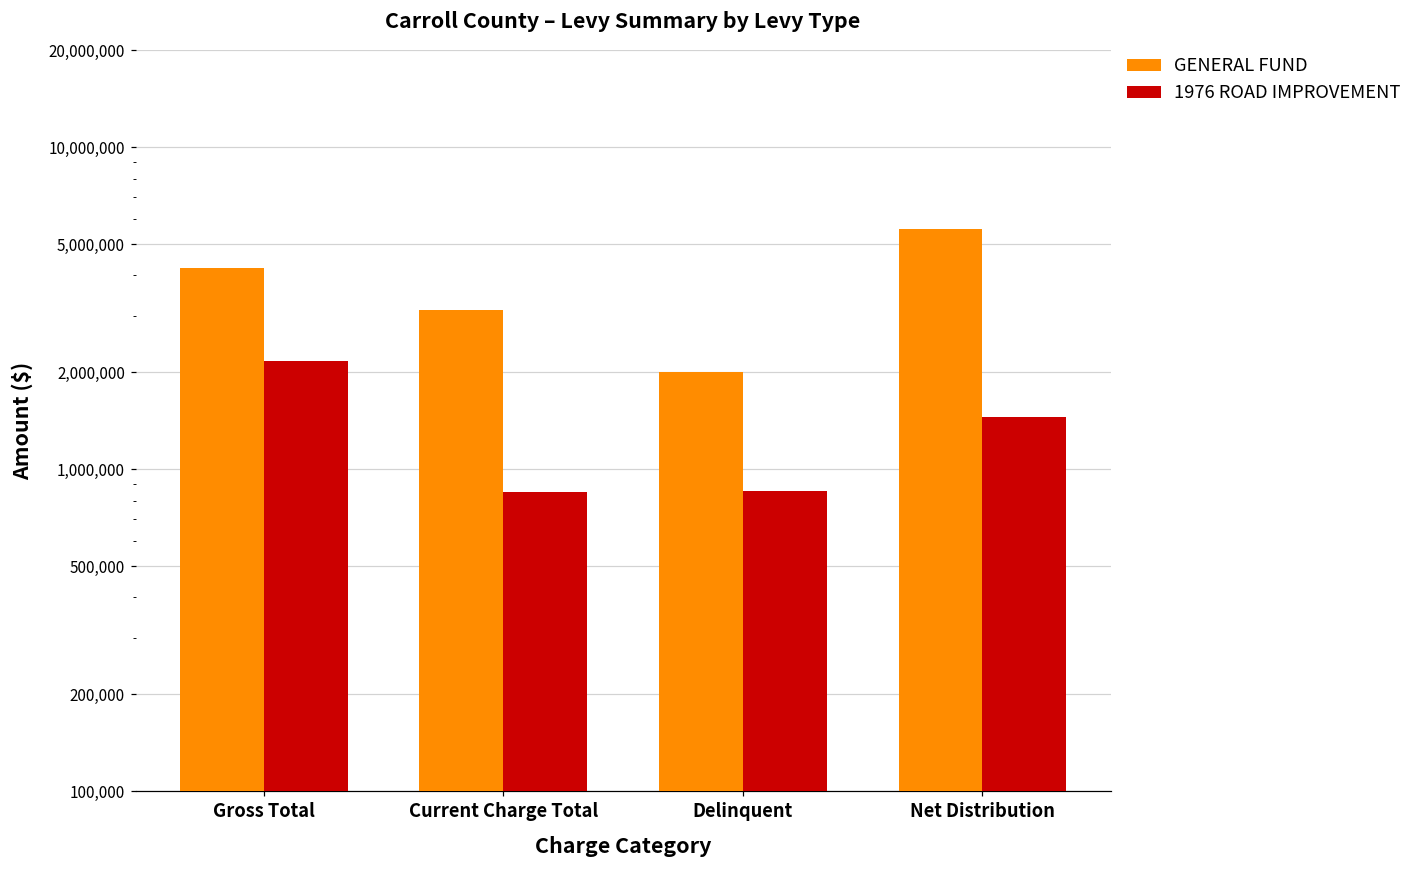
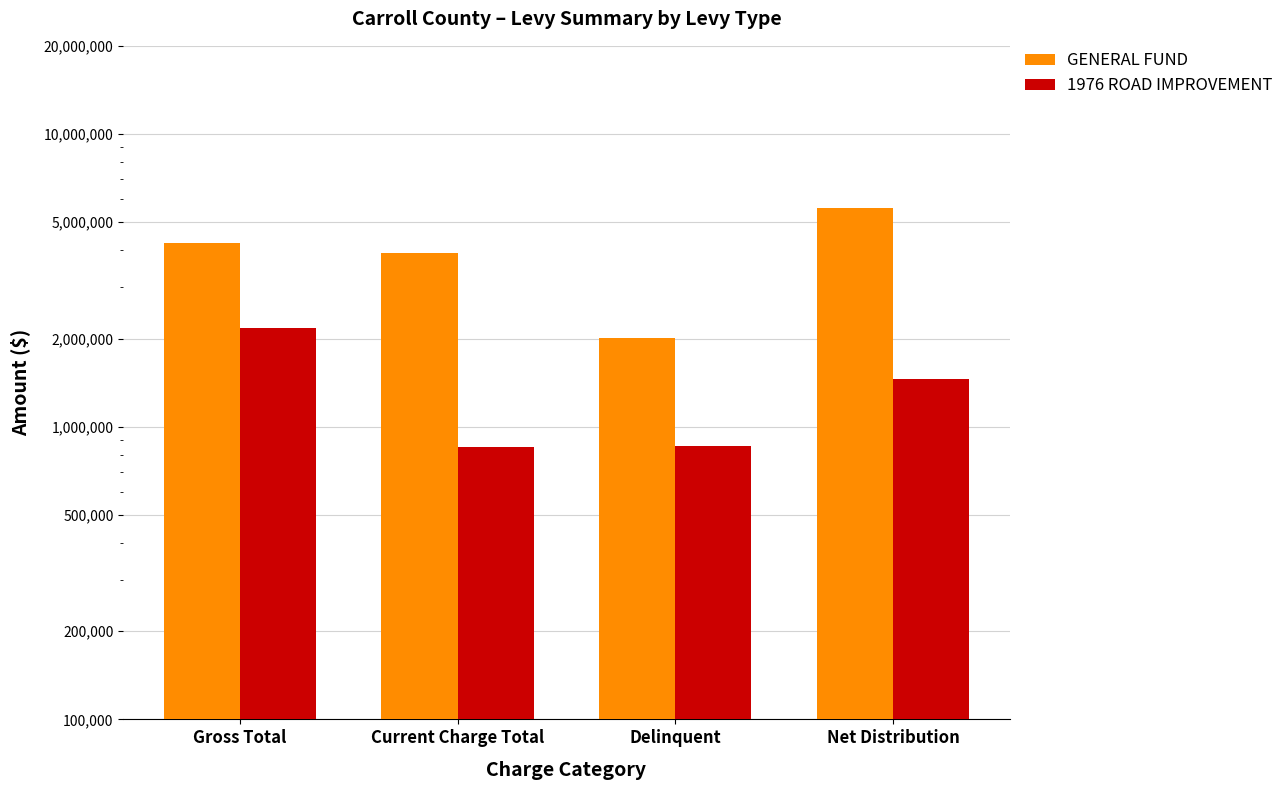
GENERAL FUND, Current Charge Total: 3,100,000 -> 3,900,000
